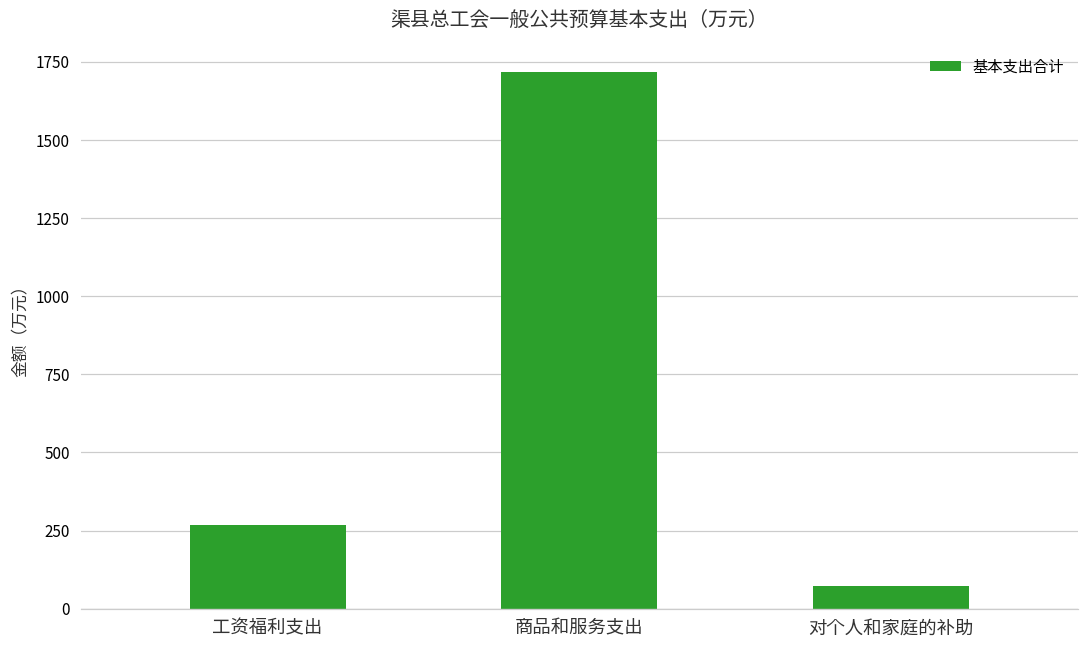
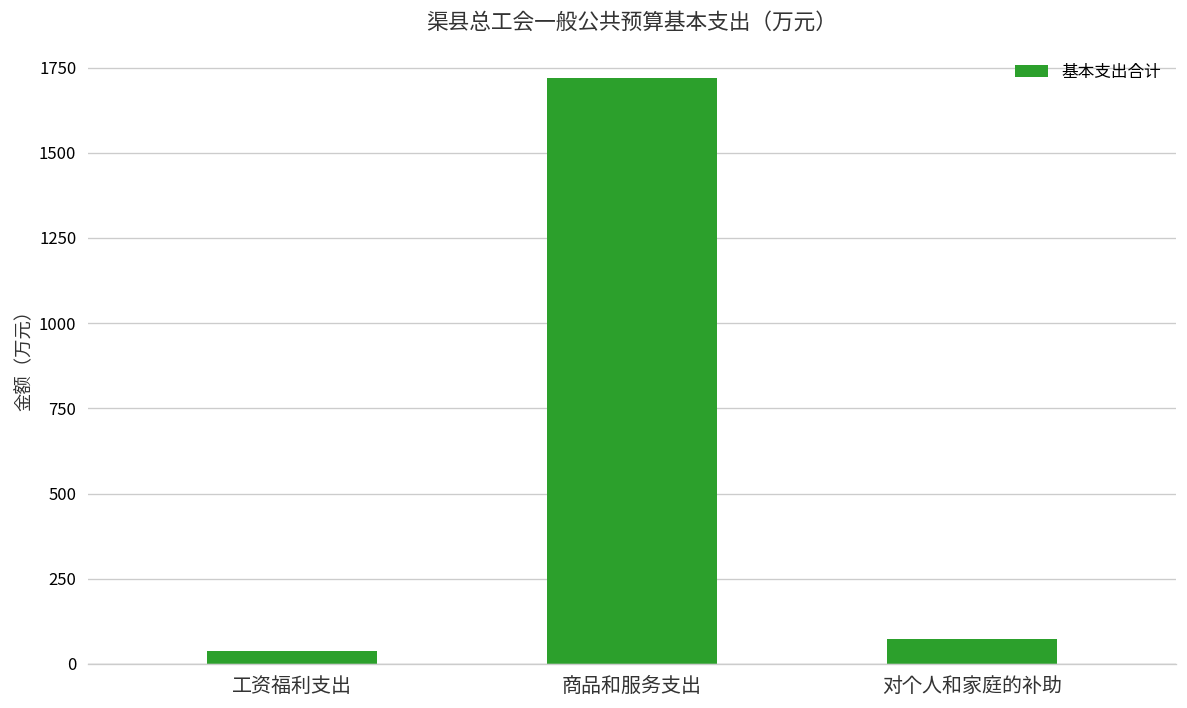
工资福利支出: 270 -> 40
